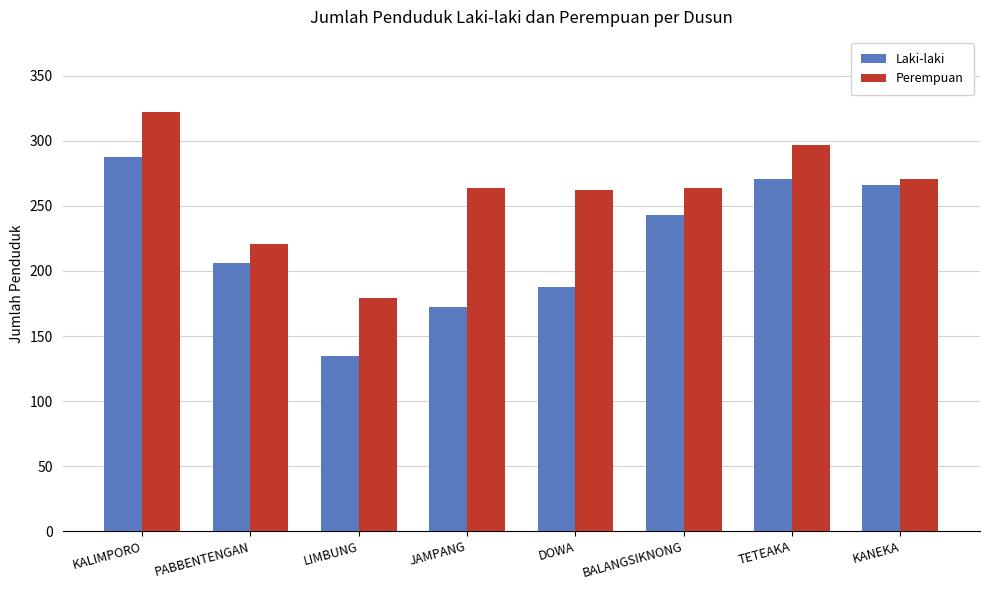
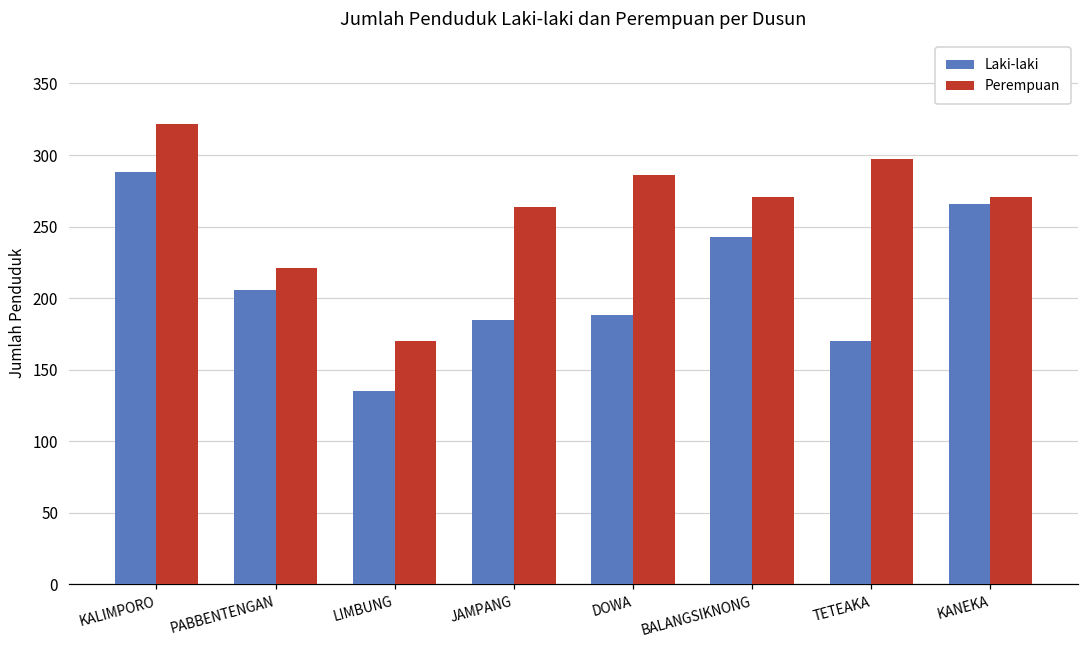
Perempuan, LIMBUNG: 179 -> 170
Laki-laki, JAMPANG: 172 -> 185
Perempuan, DOWA: 262 -> 286
Perempuan, BALANGSIKNONG: 264 -> 271
Laki-laki, TETEAKA: 271 -> 170
